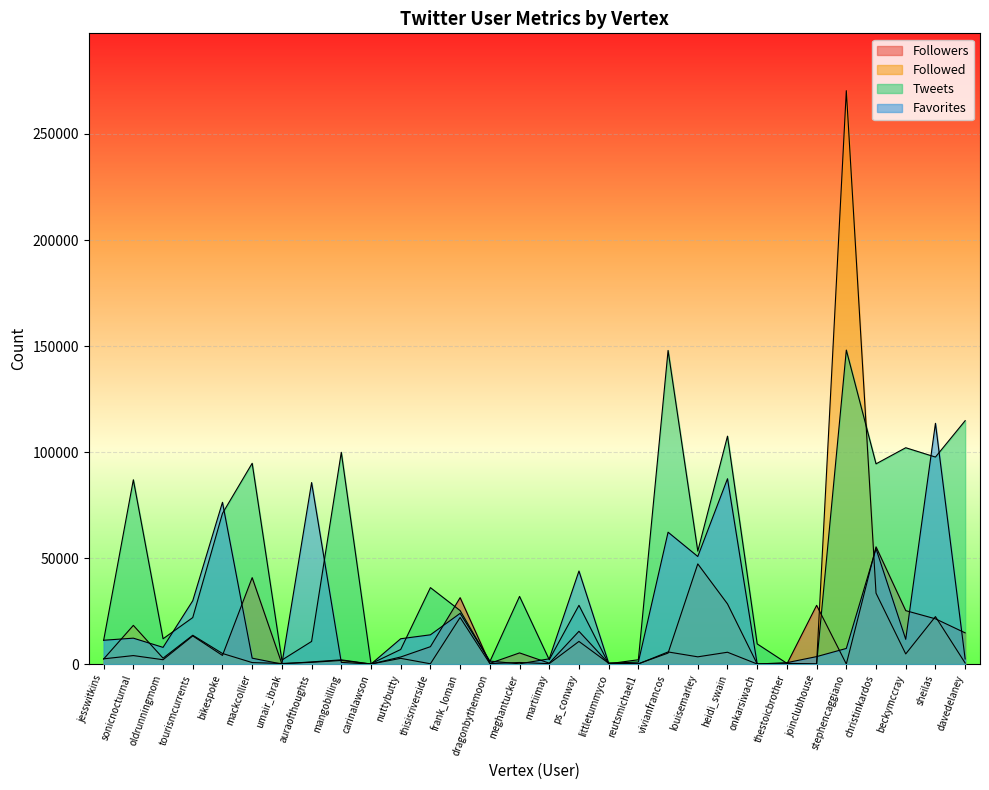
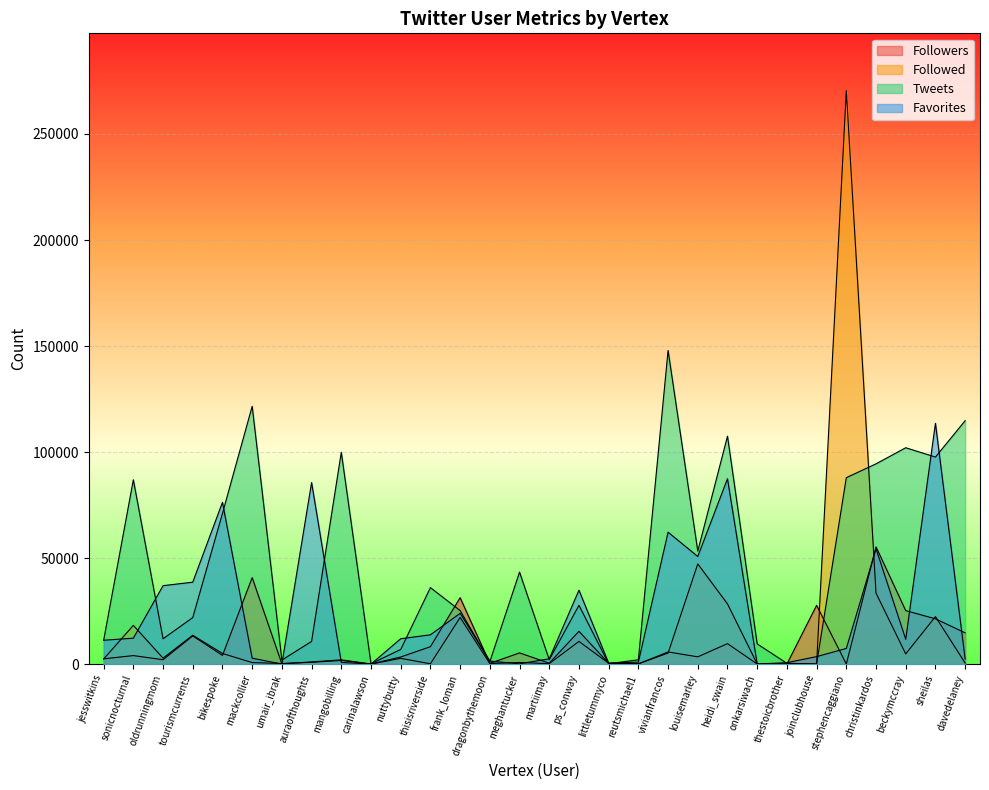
Favorites, oldrunningmom: 8000 -> 37000
Favorites, tourismcurrents: 30000 -> 39000
Tweets, mackcollier: 95000 -> 122000
Tweets, meghantucker: 32000 -> 43000
Favorites, ps_conway: 44000 -> 35000
Followers, heidi_swain: 6000 -> 10000
Tweets, stephencaggiano: 148000 -> 88000
